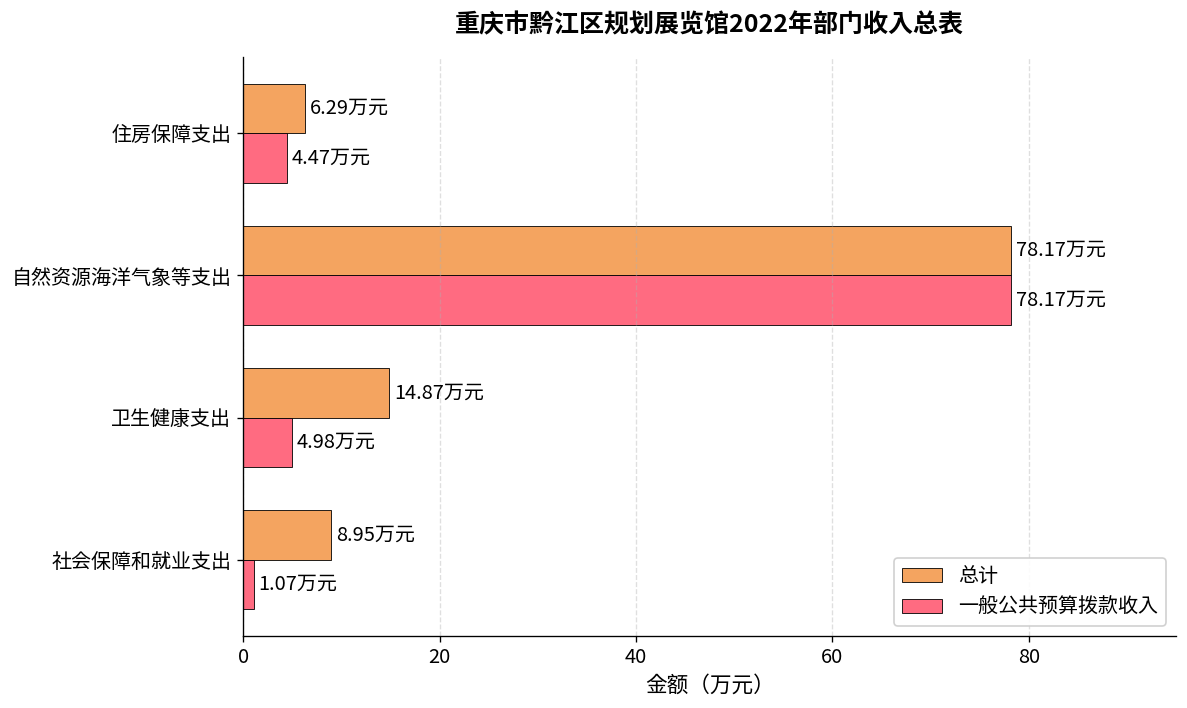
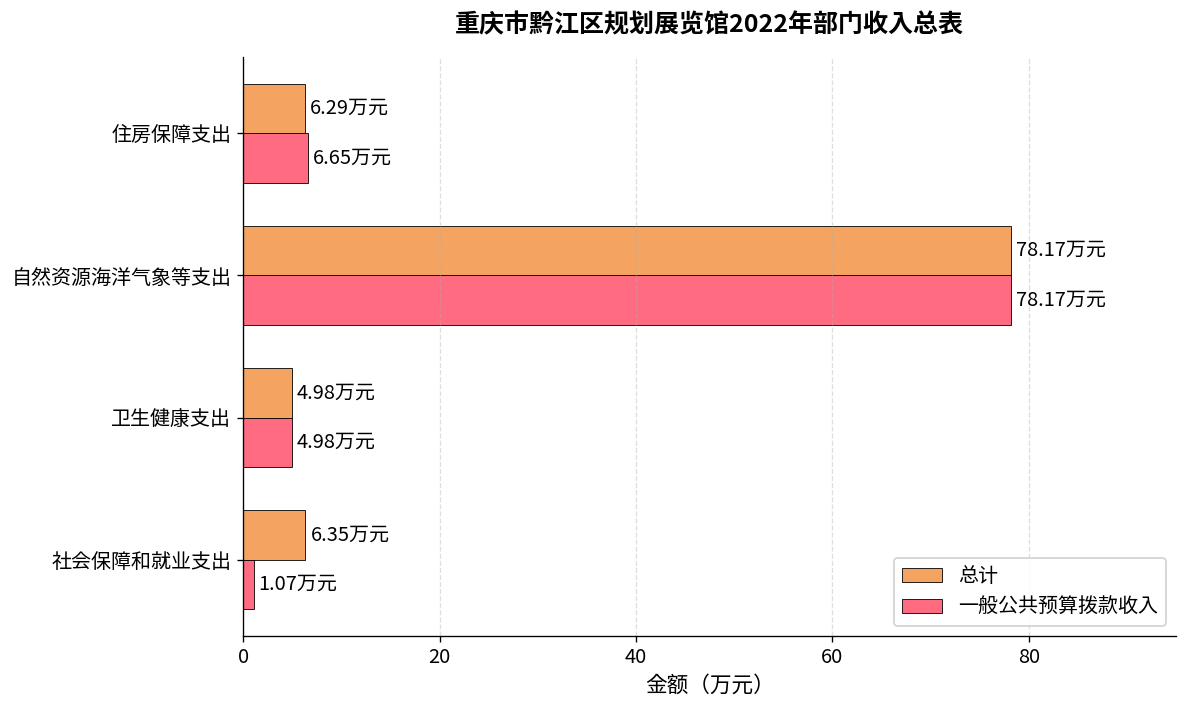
一般公共预算拨款收入, 住房保障支出: 4.47 -> 6.65
总计, 卫生健康支出: 14.87 -> 4.98
总计, 社会保障和就业支出: 8.95 -> 6.35
